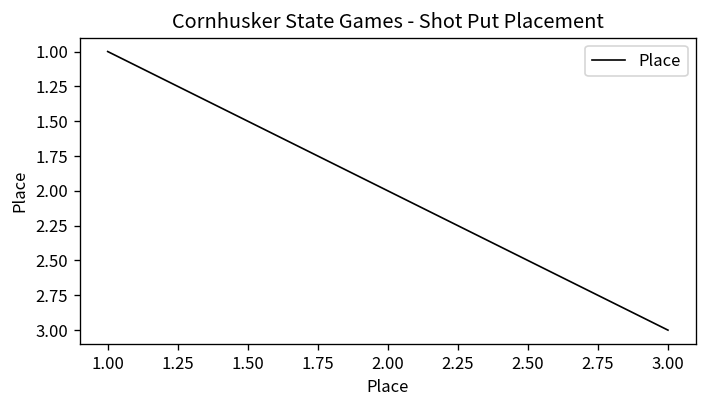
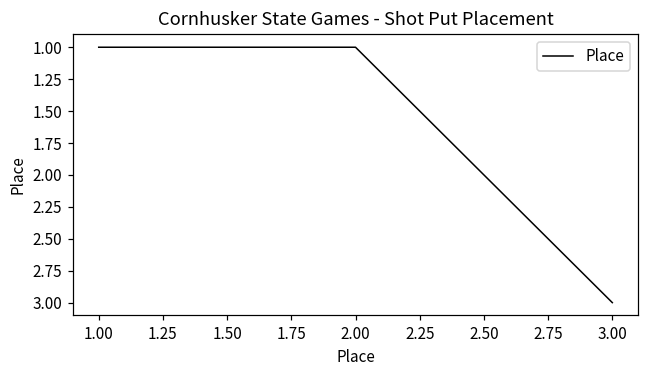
2.00: 2 -> 1
